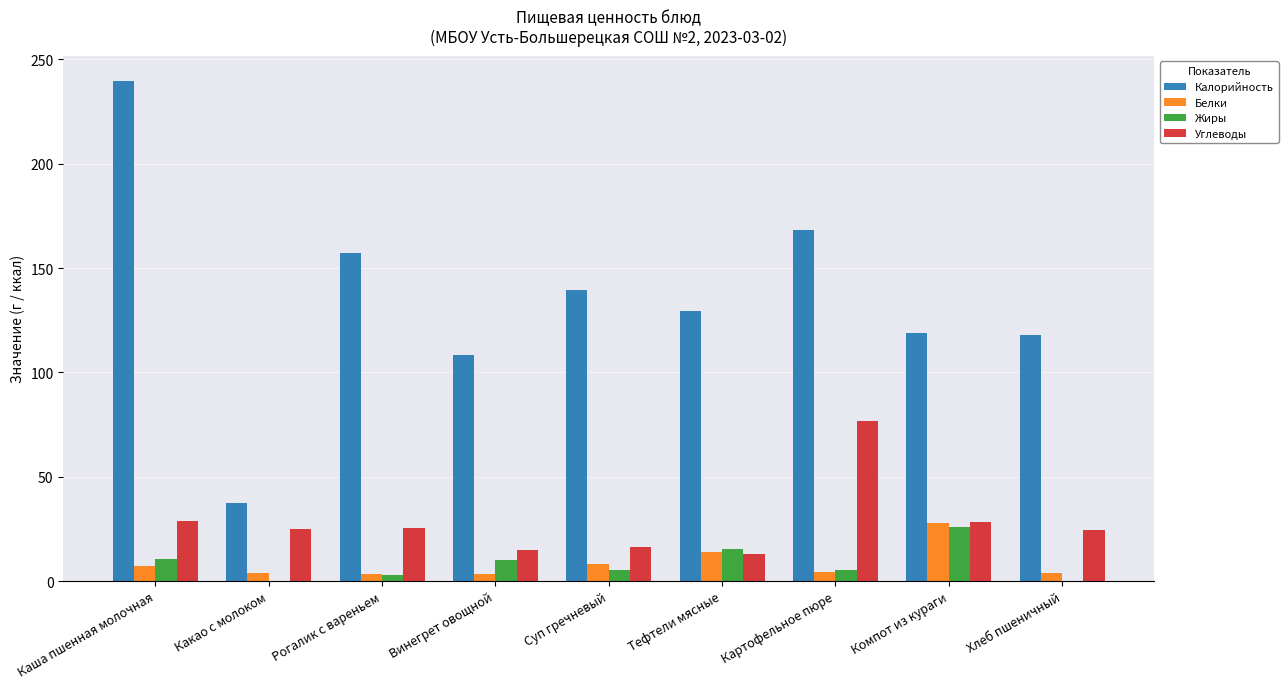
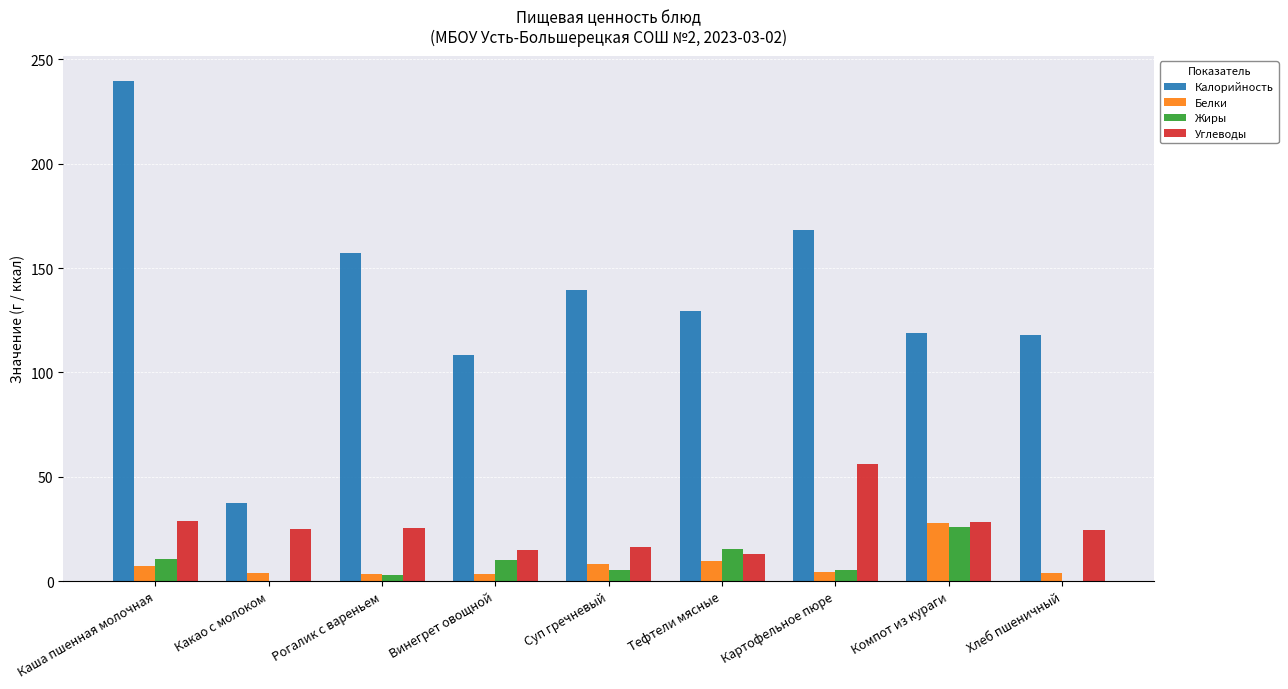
Белки, Тефтели мясные: 14 -> 9
Углеводы, Картофельное пюре: 77 -> 56
